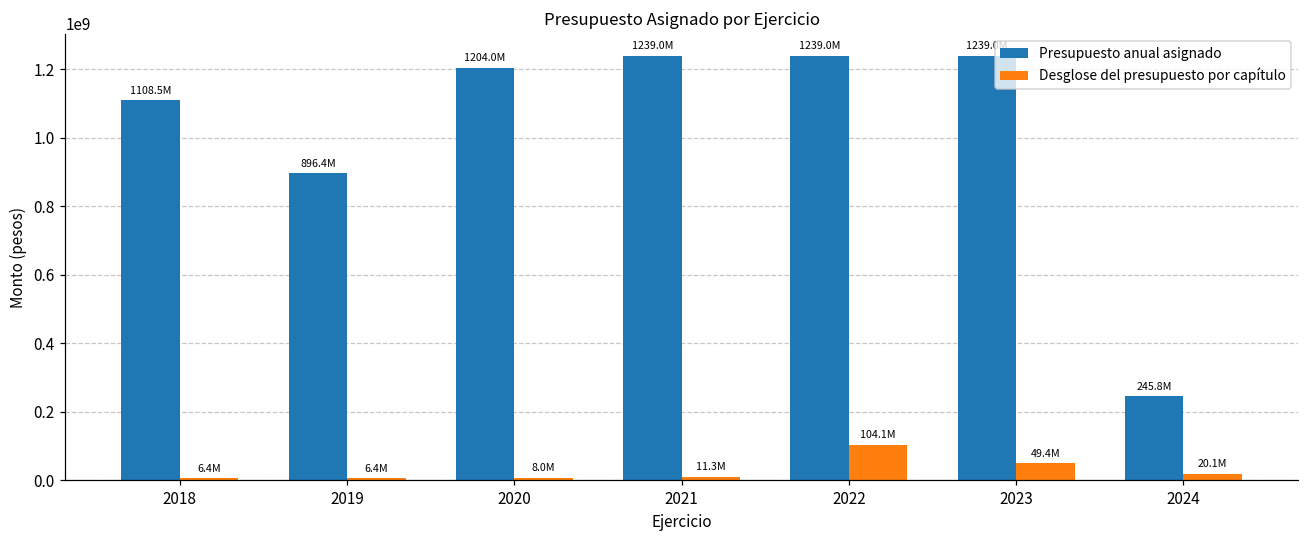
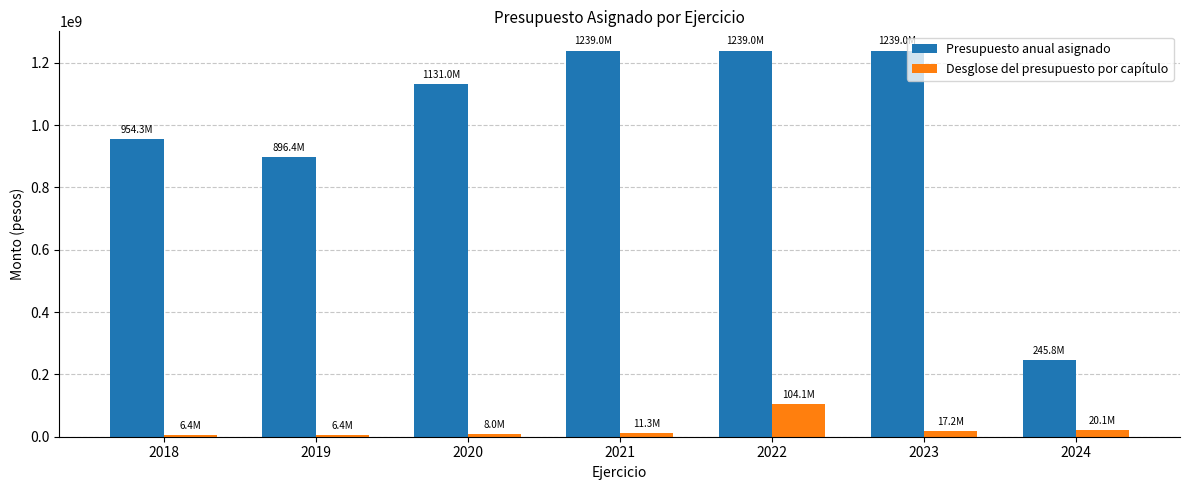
Presupuesto anual asignado, 2018: 1108.5M -> 954.3M
Presupuesto anual asignado, 2020: 1204.0M -> 1131.0M
Desglose del presupuesto por capítulo, 2023: 49.4M -> 17.2M
